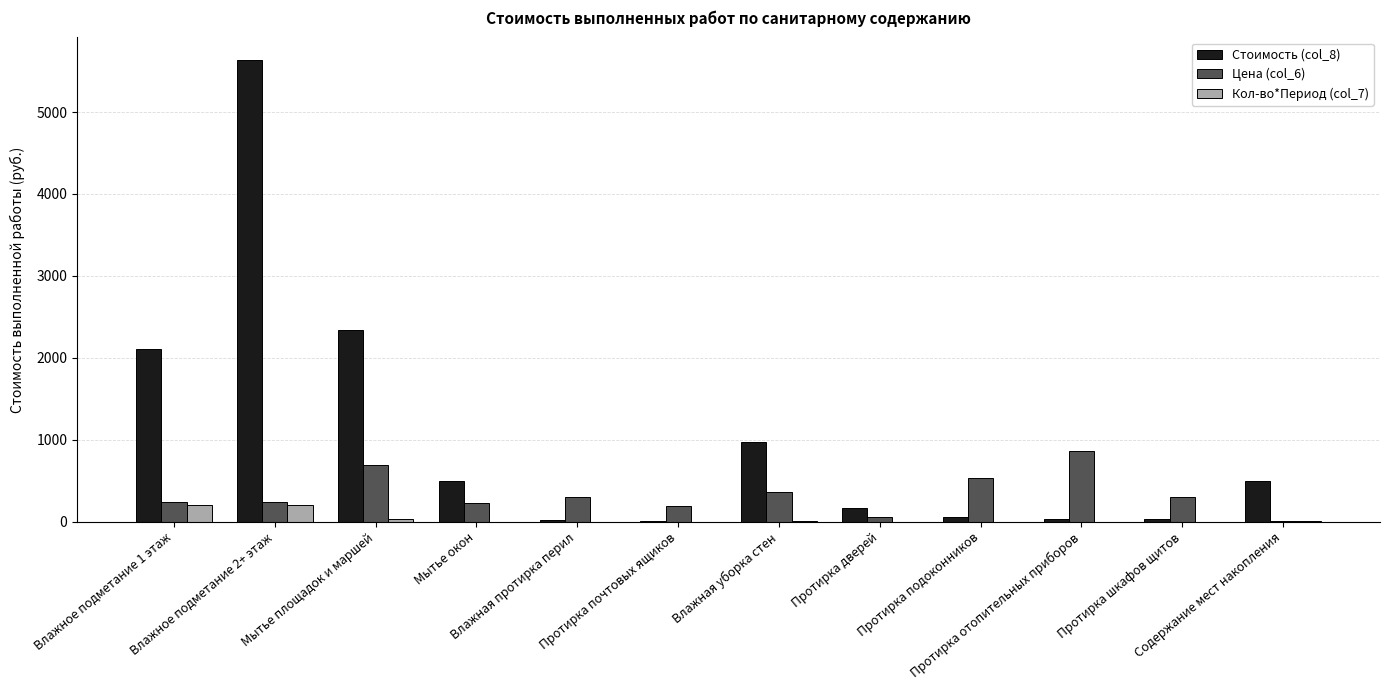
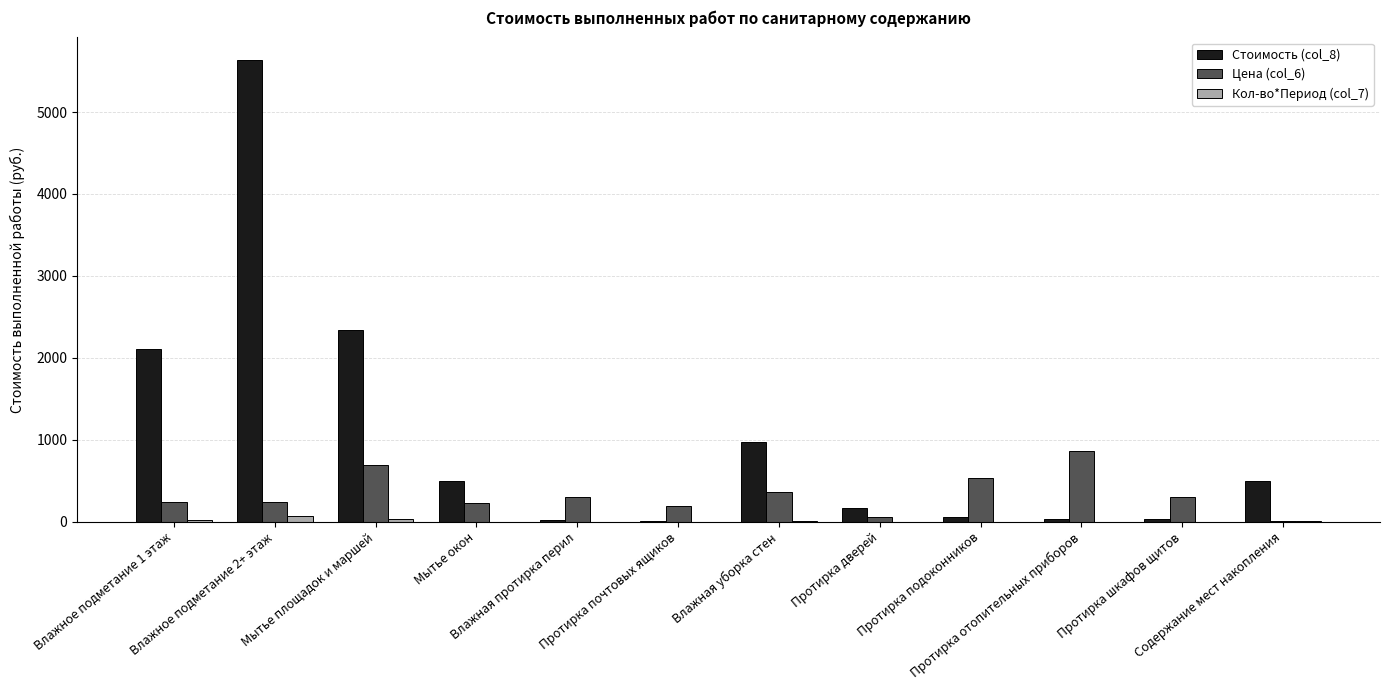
Кол-во*Период (col_7), Влажное подметание 1 этаж: 200 -> 0
Кол-во*Период (col_7), Влажное подметание 2+ этаж: 200 -> 100
